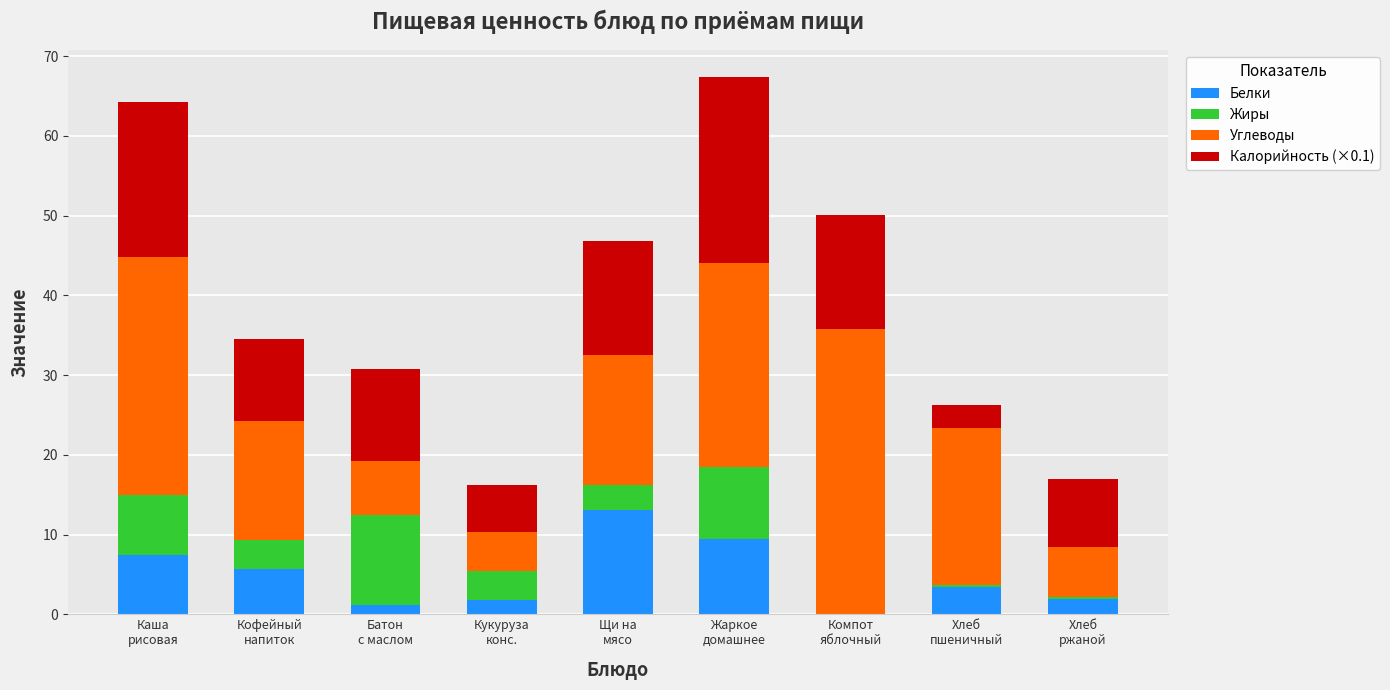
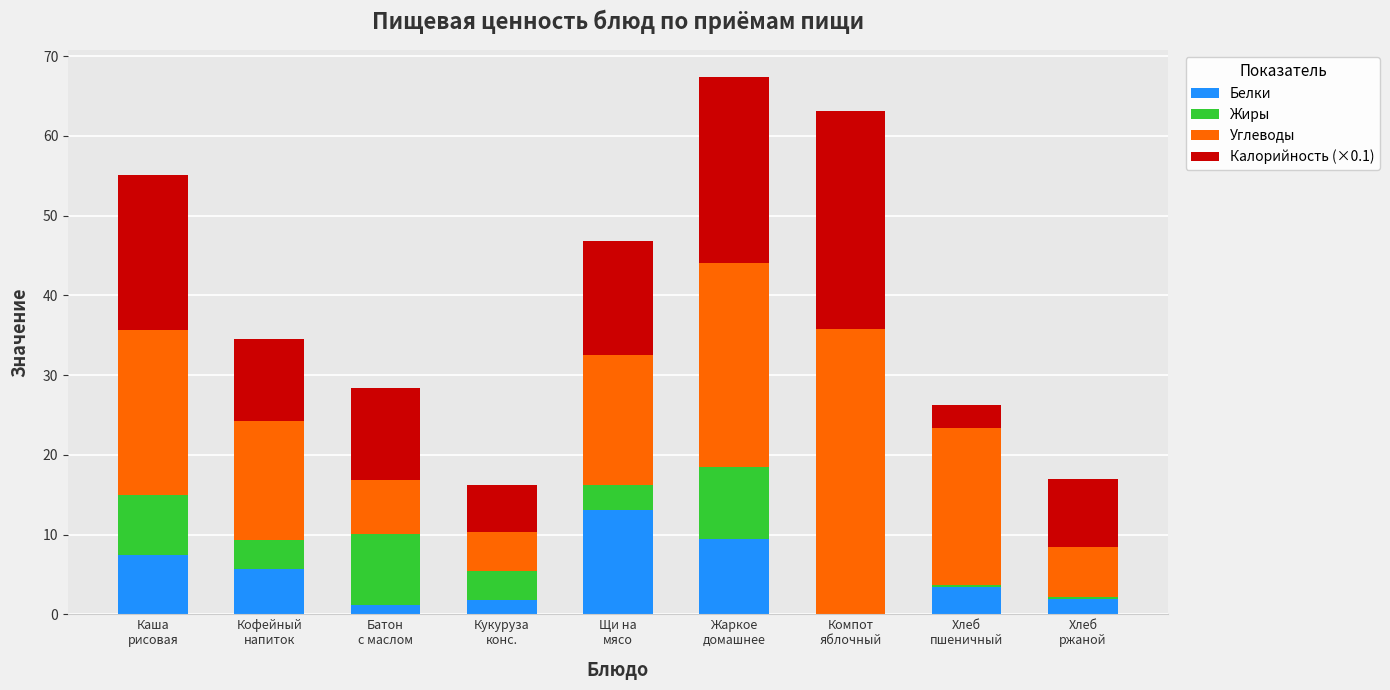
Углеводы, Каша рисовая: 30 -> 21
Жиры, Батон с маслом: 11 -> 9
Калорийность (×0.1), Компот яблочный: 14 -> 27
